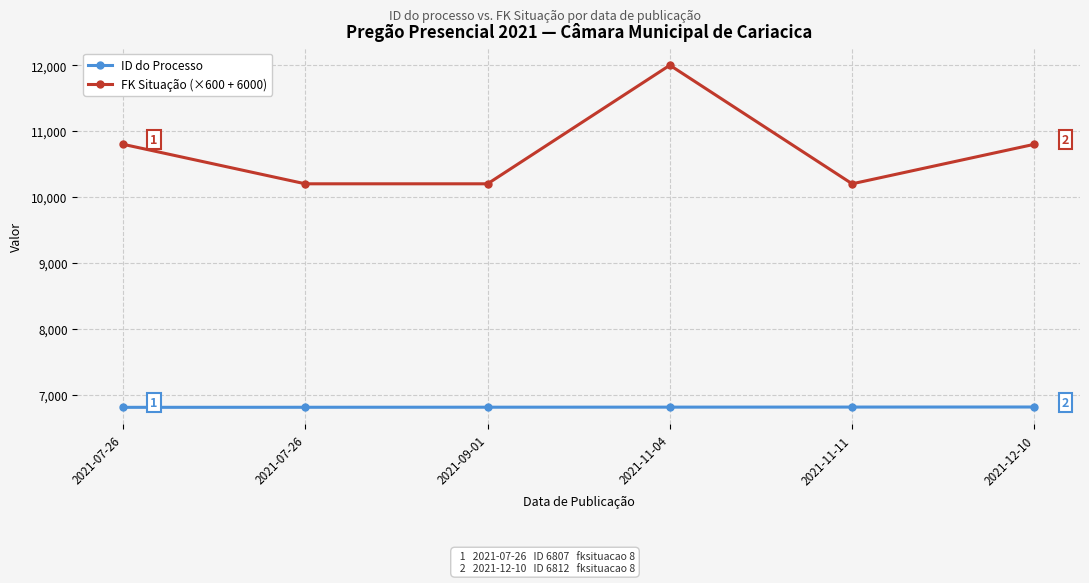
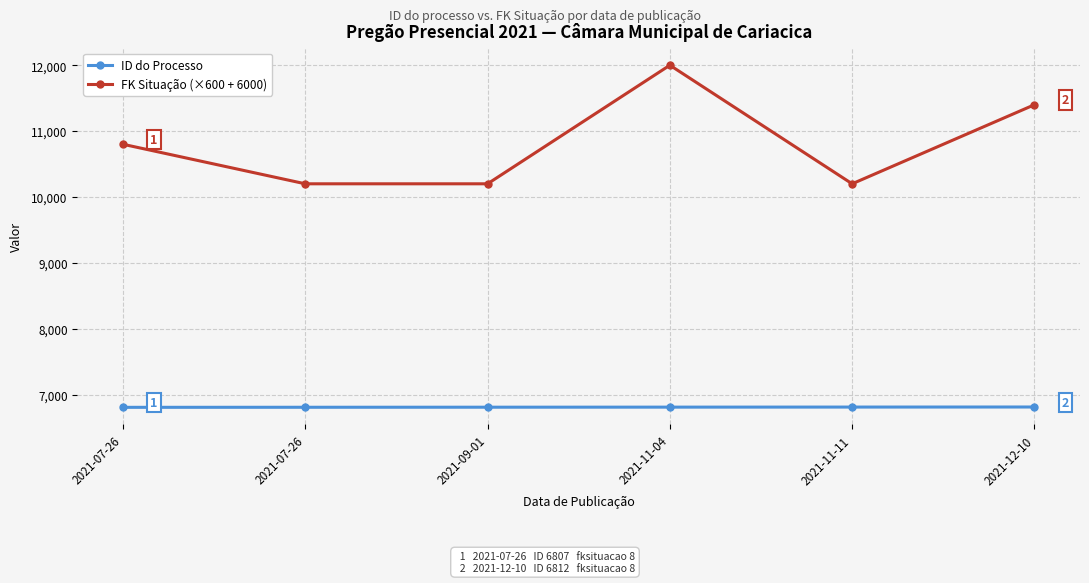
FK Situação (×600 + 6000), 2021-12-10: 10,800 -> 11,400
